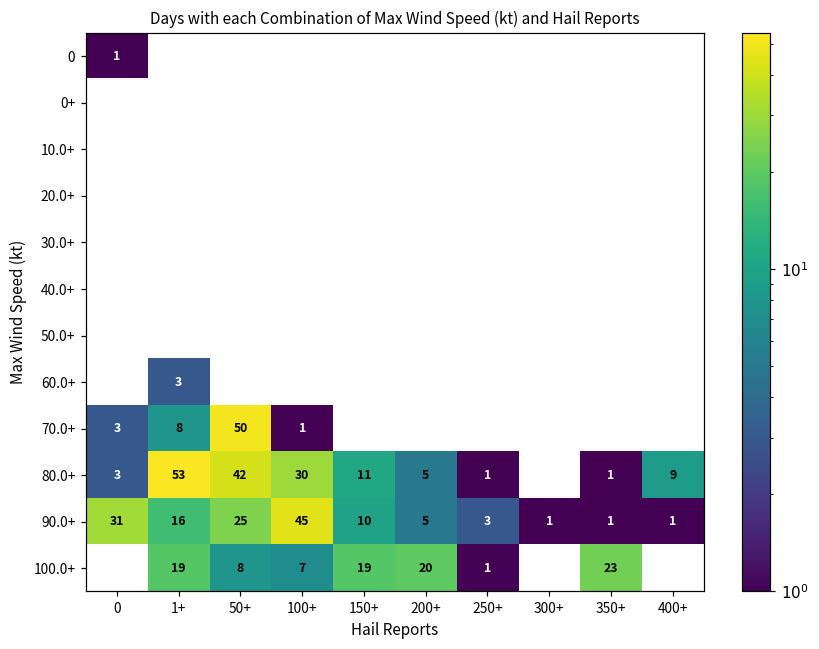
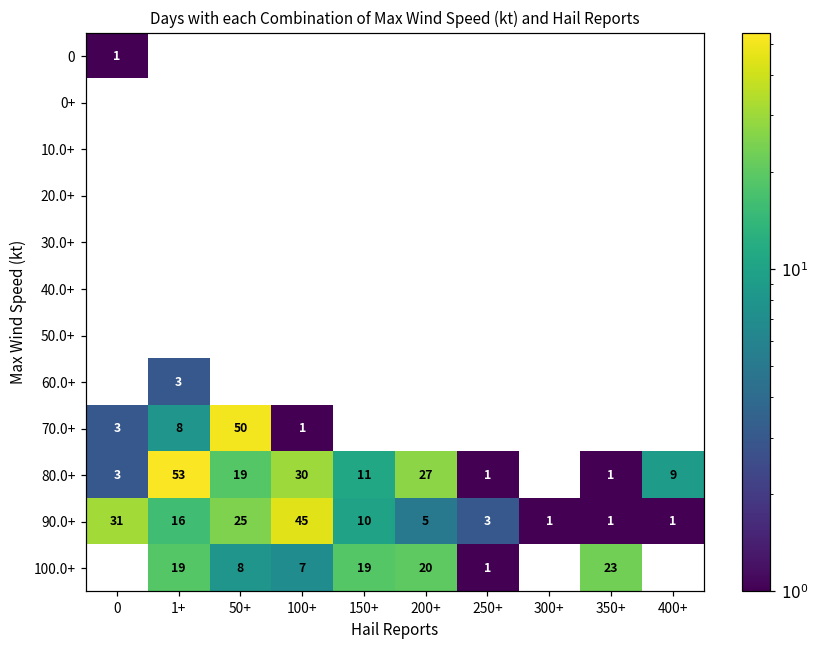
80.0+, 50+: 42 -> 19
80.0+, 200+: 5 -> 27
